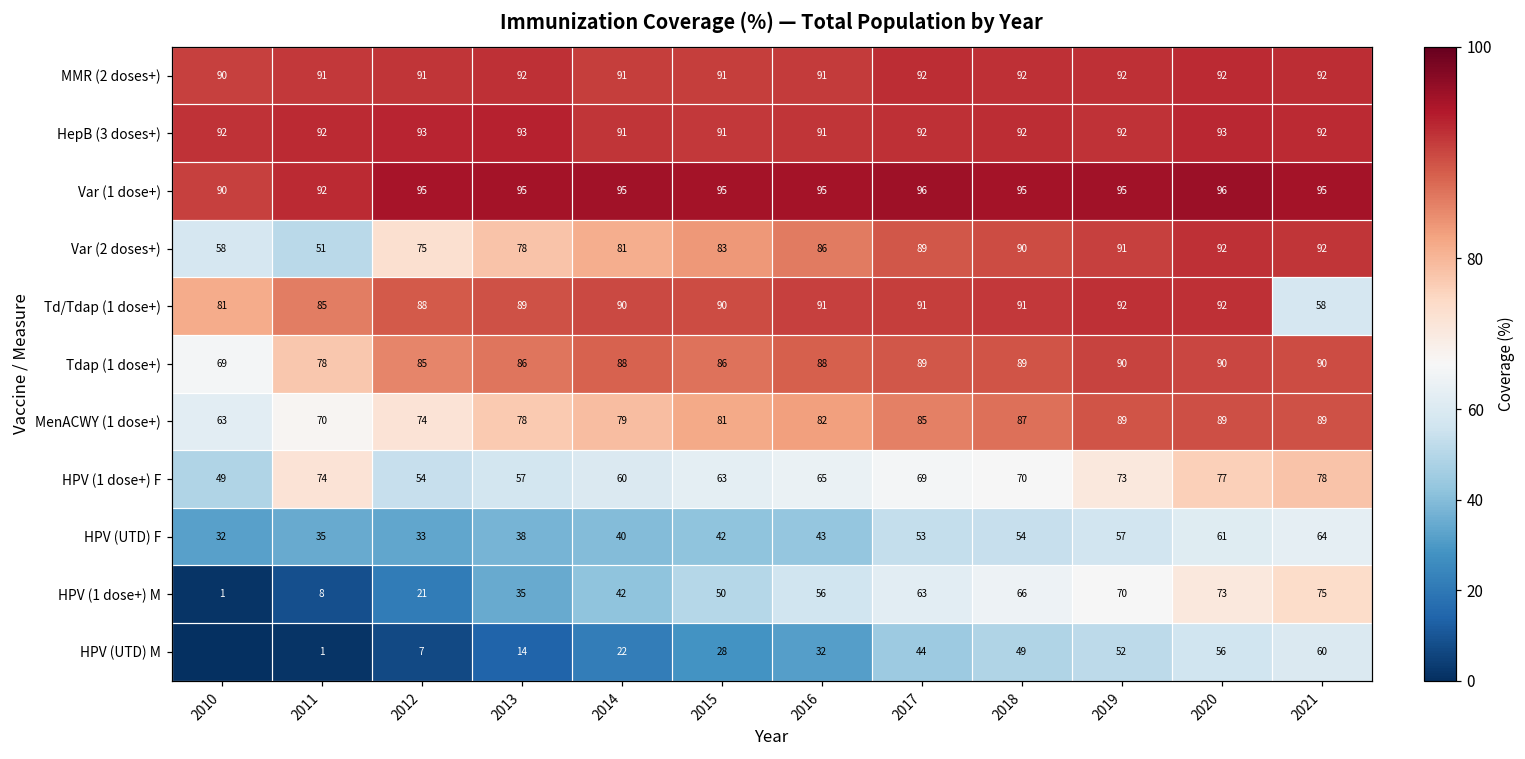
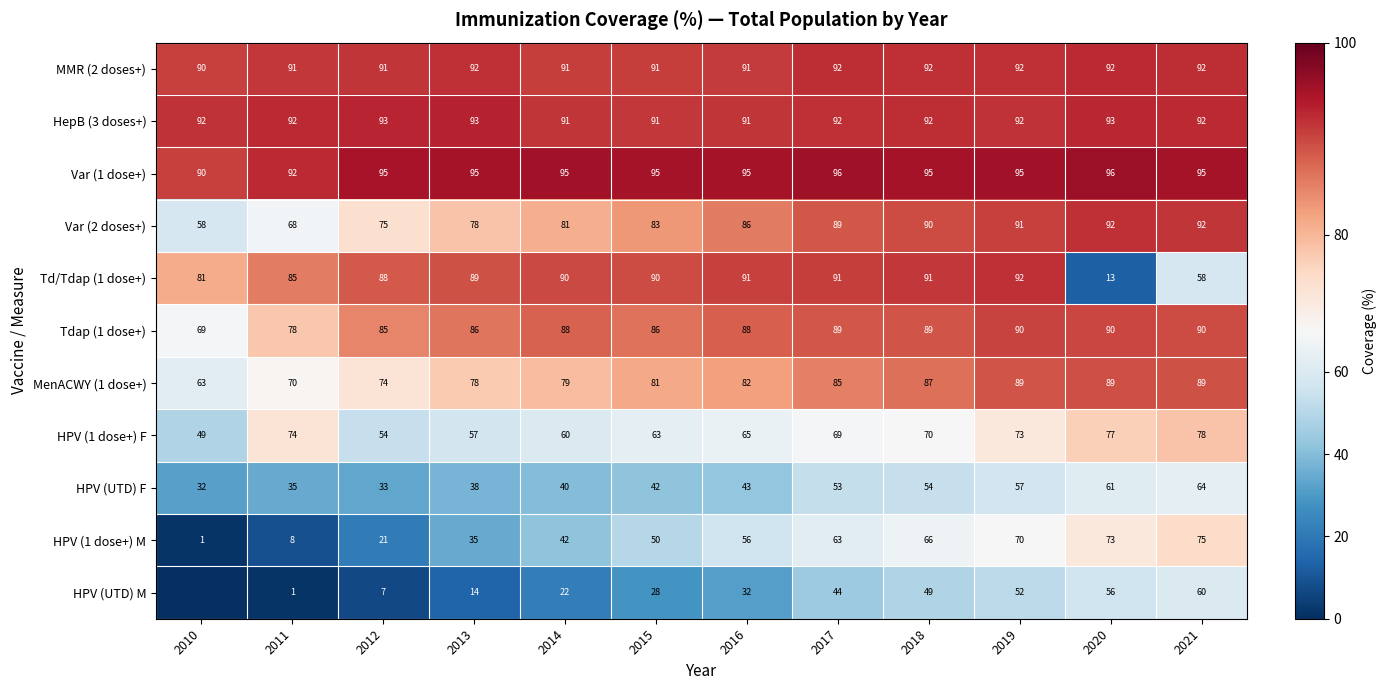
Var (2 doses+), 2011: 51 -> 68
Td/Tdap (1 dose+), 2020: 92 -> 13
